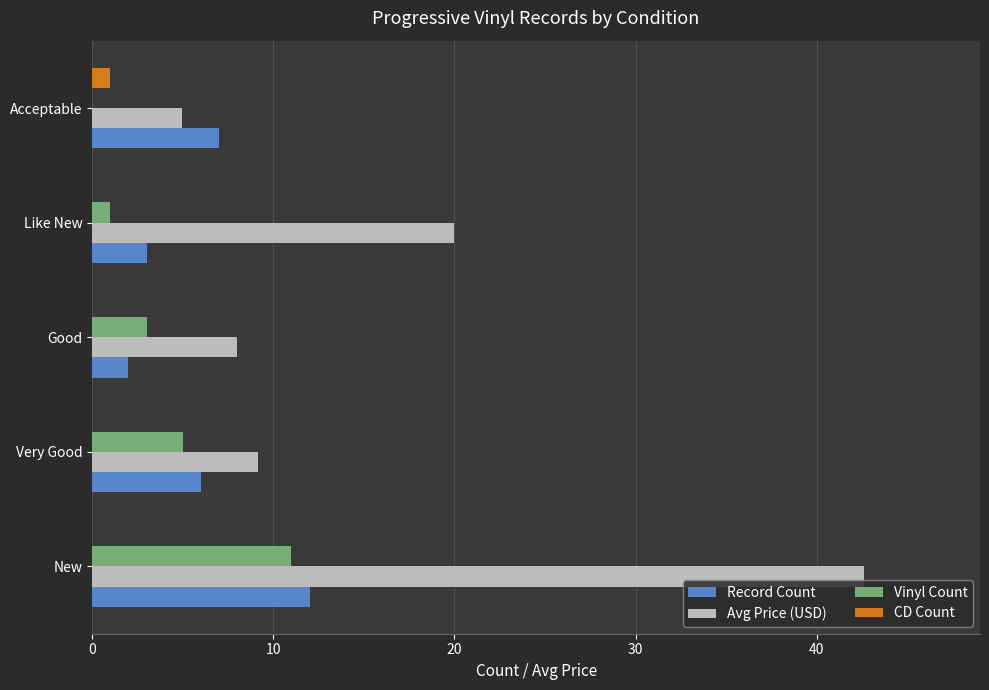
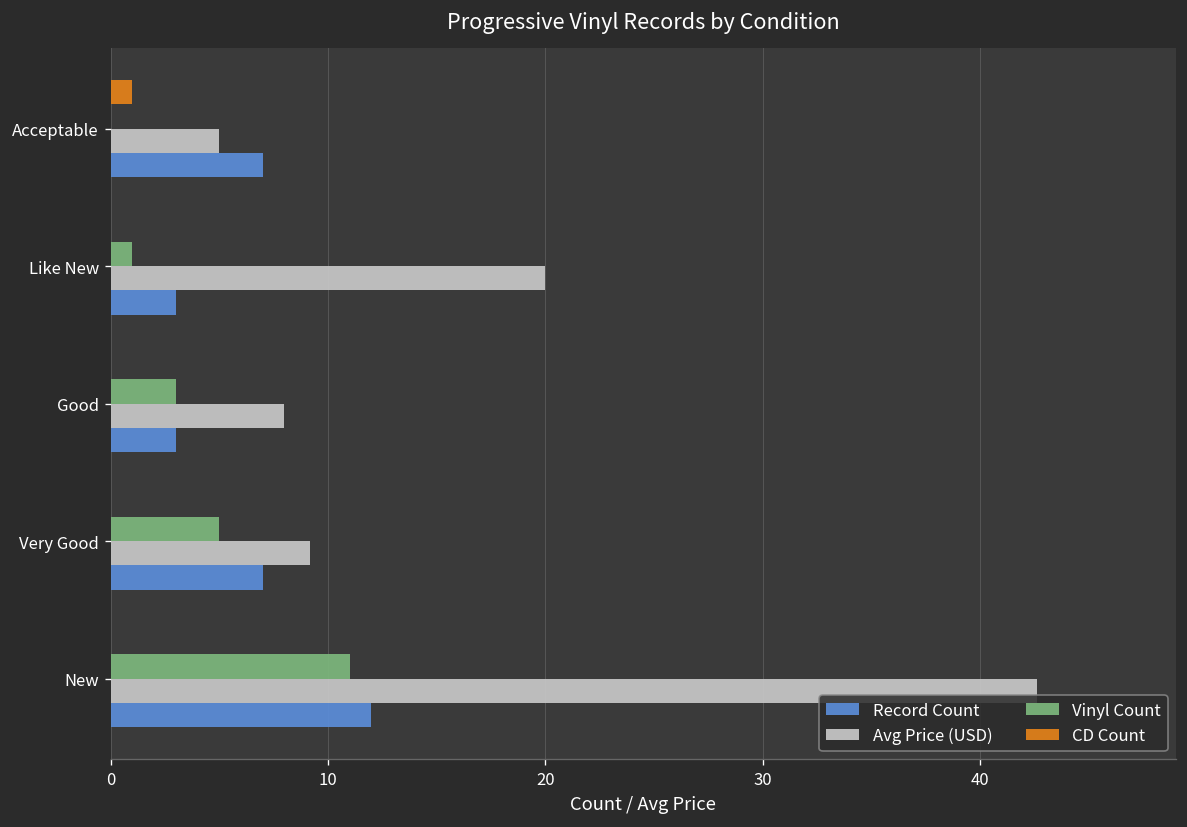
Record Count, Good: 2 -> 3
Record Count, Very Good: 6 -> 7
